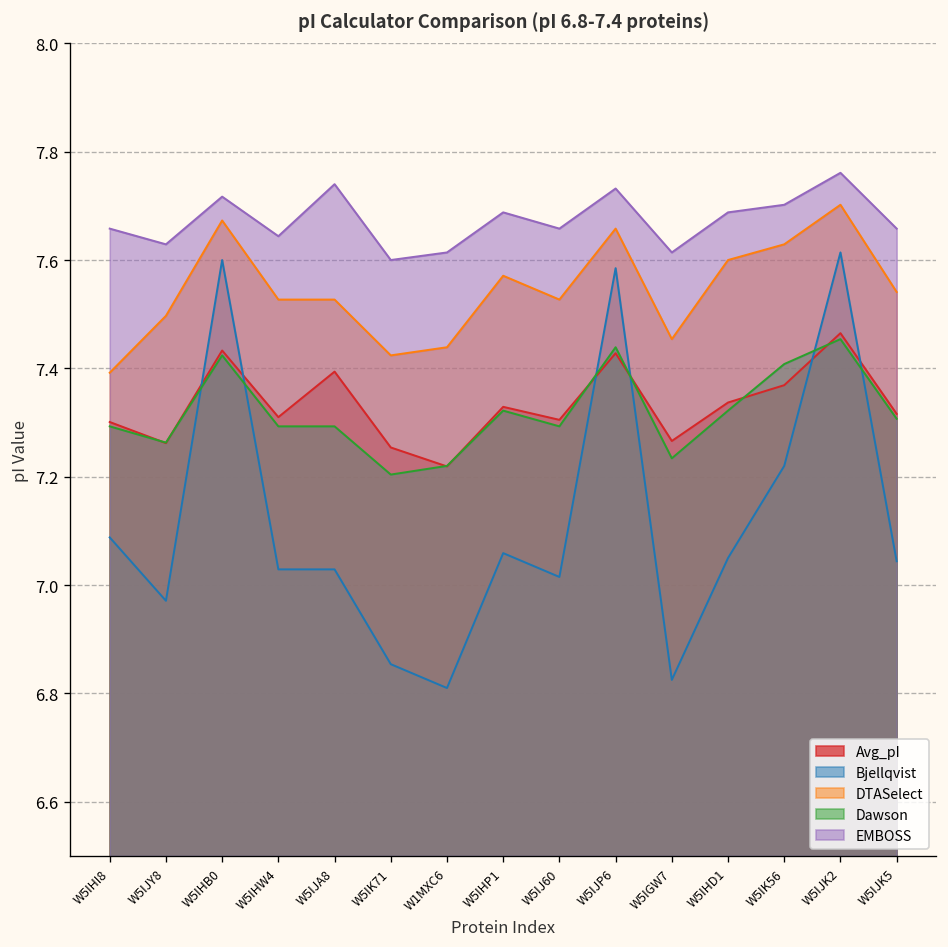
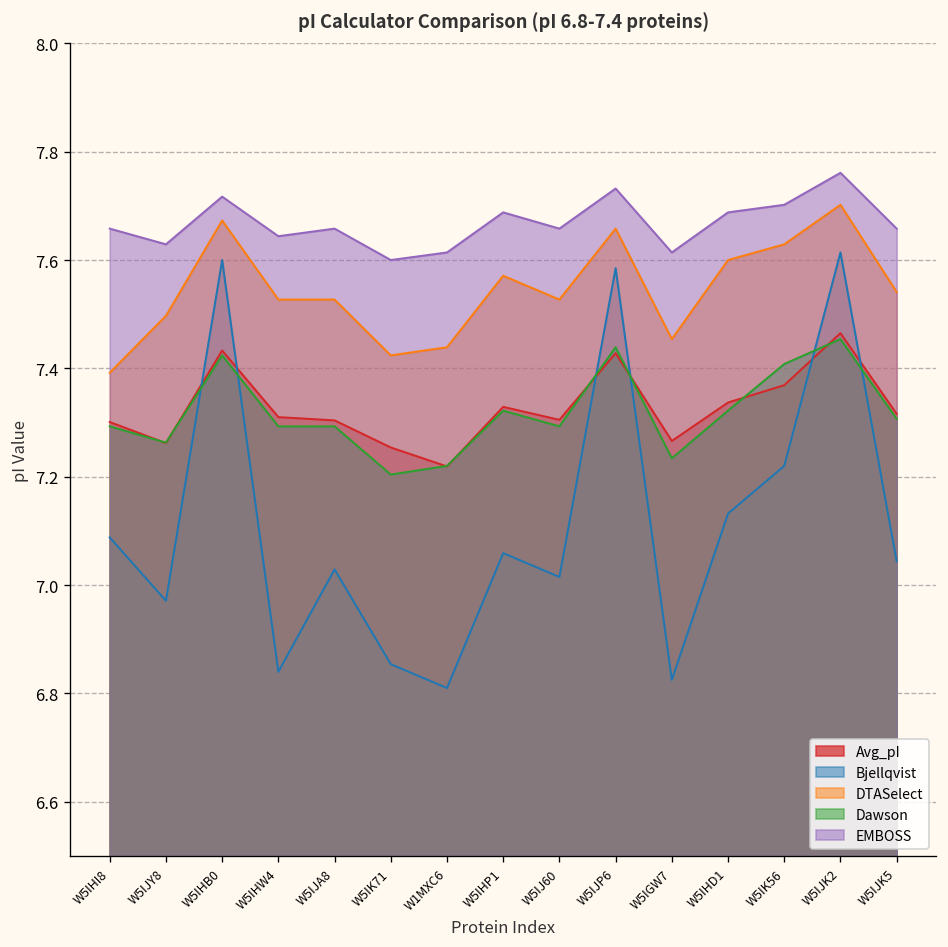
Bjellqvist, W5IHW4: 7.03 -> 6.84
Avg_pI, W5IJA8: 7.39 -> 7.30
EMBOSS, W5IJA8: 7.74 -> 7.66
Bjellqvist, W5IHD1: 7.05 -> 7.13
